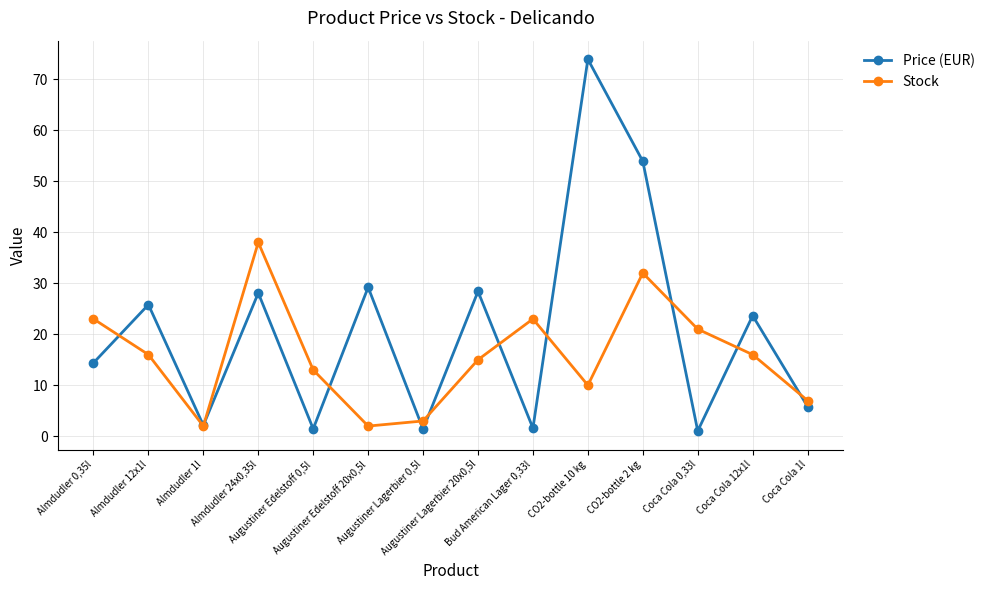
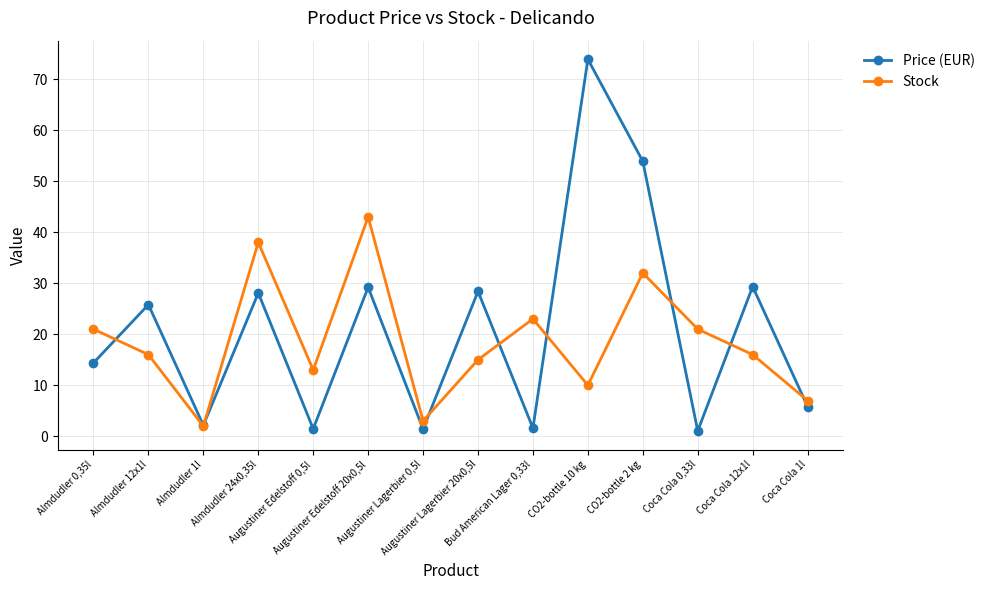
Stock, Almdudler 0,35l: 23 -> 21
Stock, Augustiner Edelstoff 20x0,5l: 2 -> 43
Price (EUR), Coca Cola 12x1l: 24 -> 29
